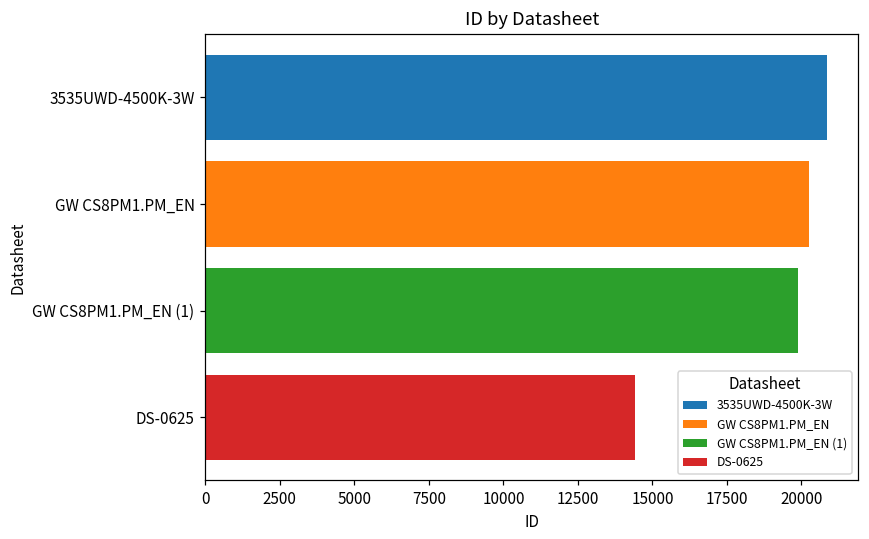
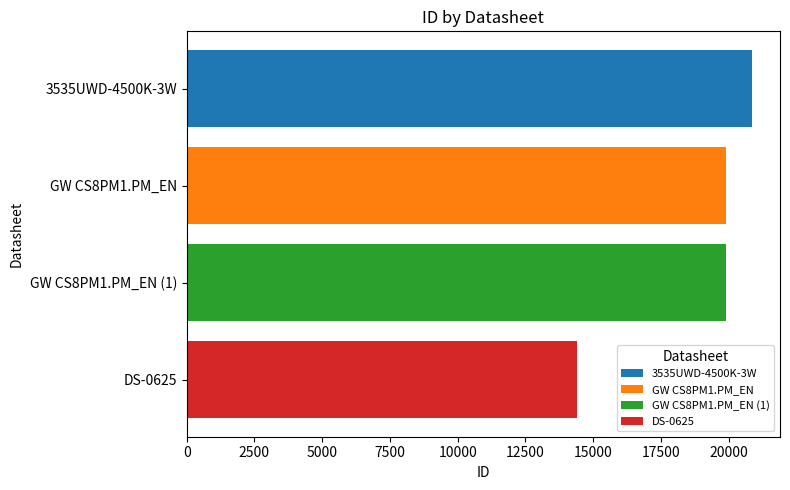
GW CS8PM1.PM_EN: 20200 -> 19900
